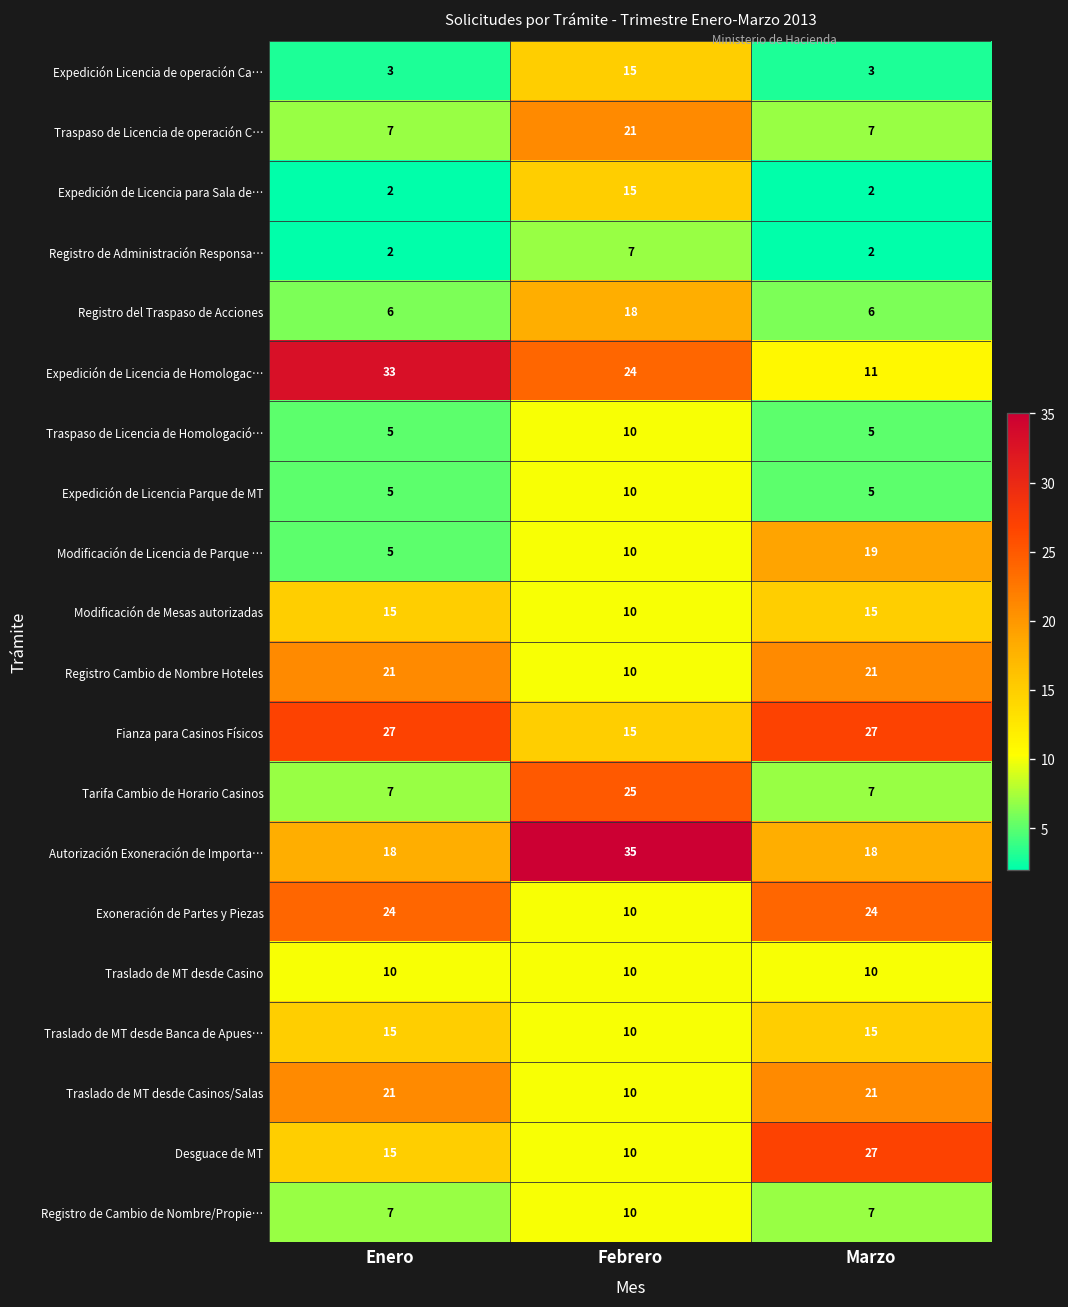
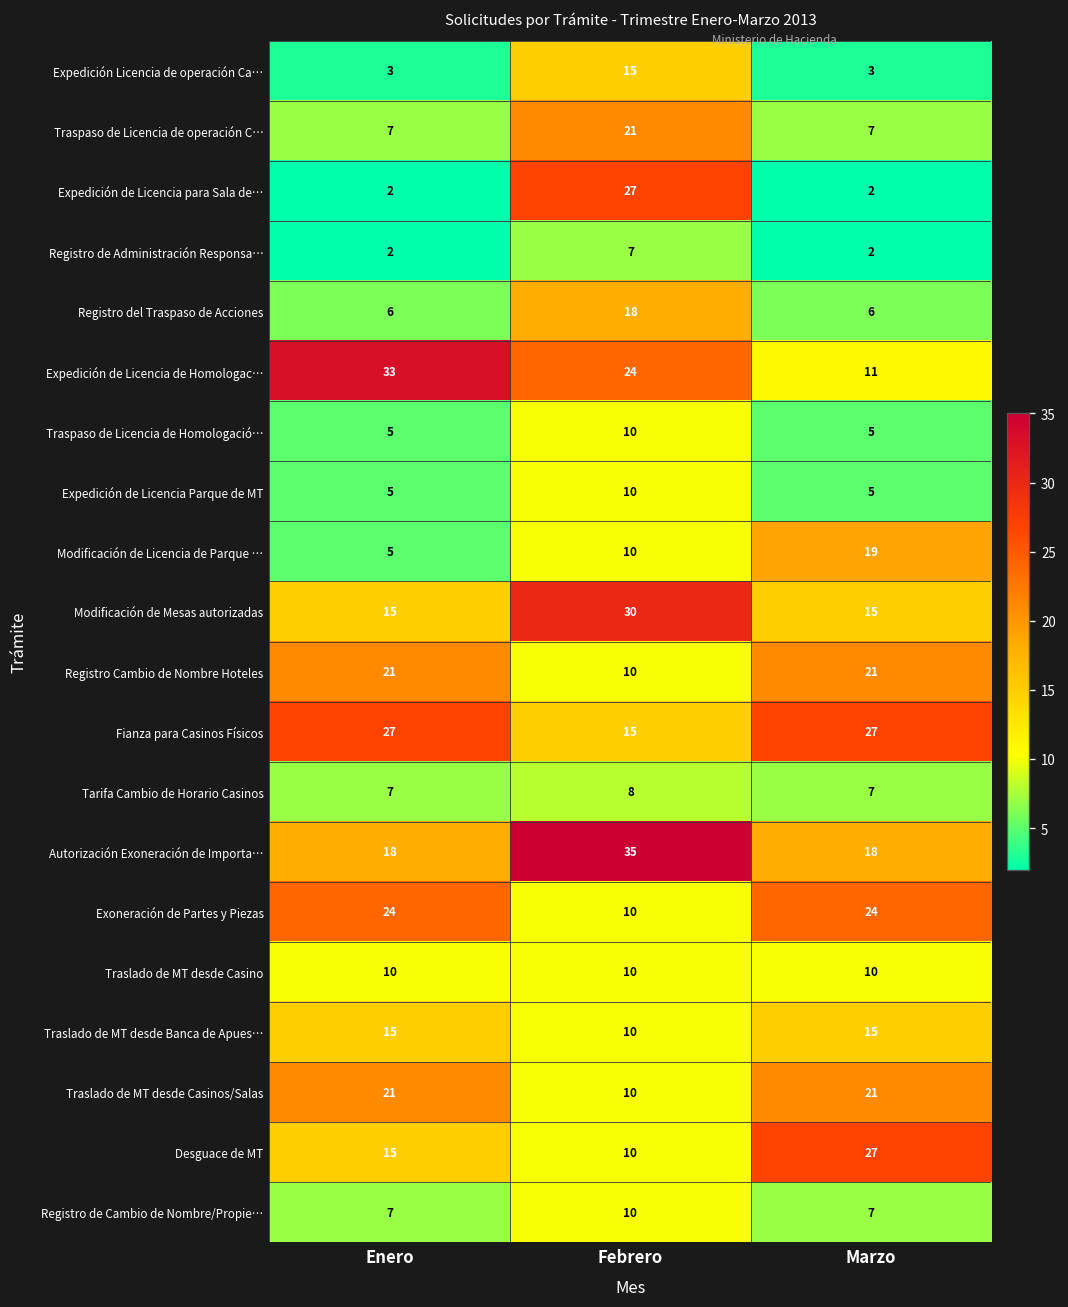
Expedición de Licencia para Sala de…, Febrero: 15 -> 27
Modificación de Mesas autorizadas, Febrero: 10 -> 30
Tarifa Cambio de Horario Casinos, Febrero: 25 -> 8
